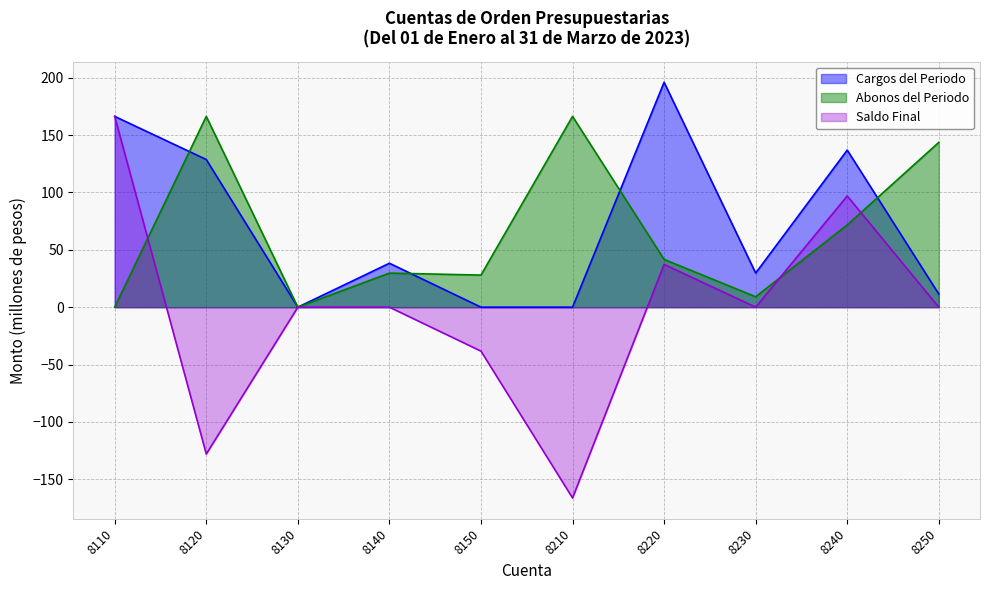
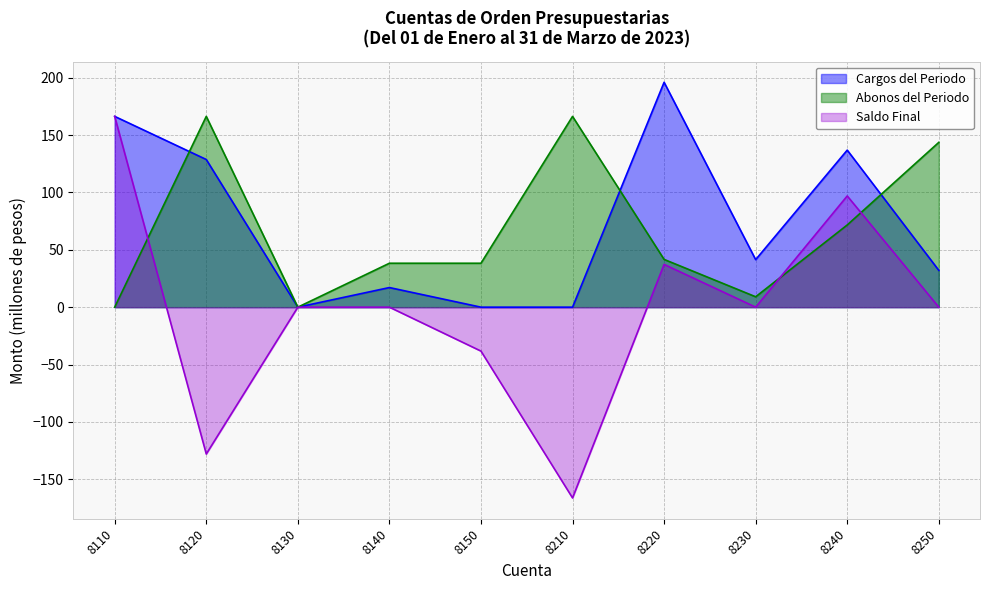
Cargos del Periodo, 8140: 38 -> 17
Abonos del Periodo, 8140: 30 -> 38
Abonos del Periodo, 8150: 28 -> 38
Cargos del Periodo, 8230: 30 -> 41
Cargos del Periodo, 8250: 11 -> 32
